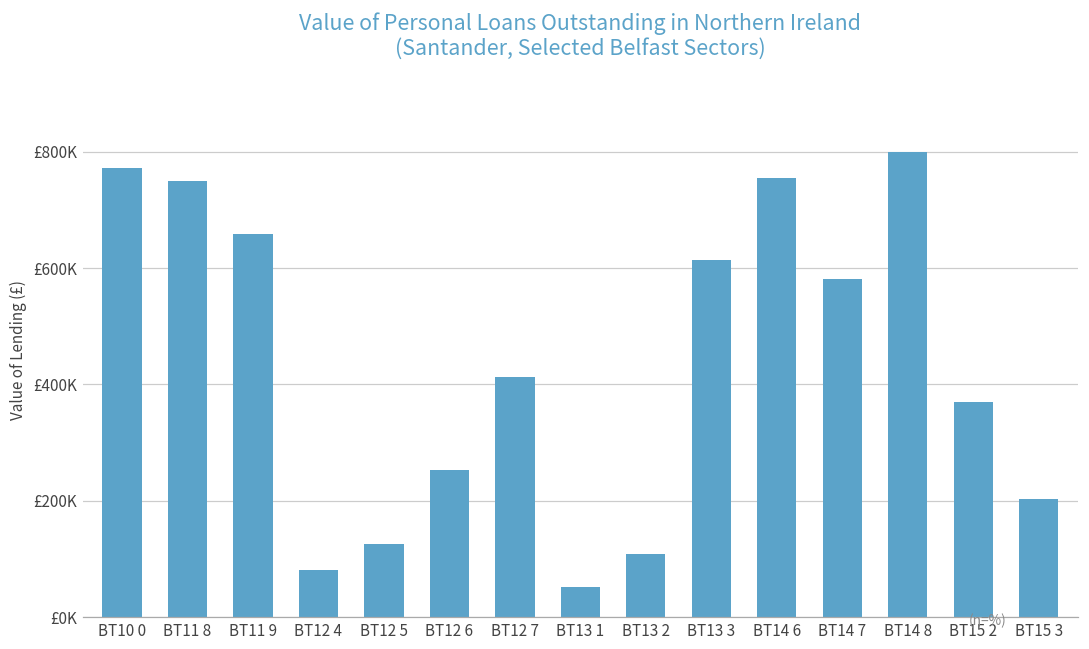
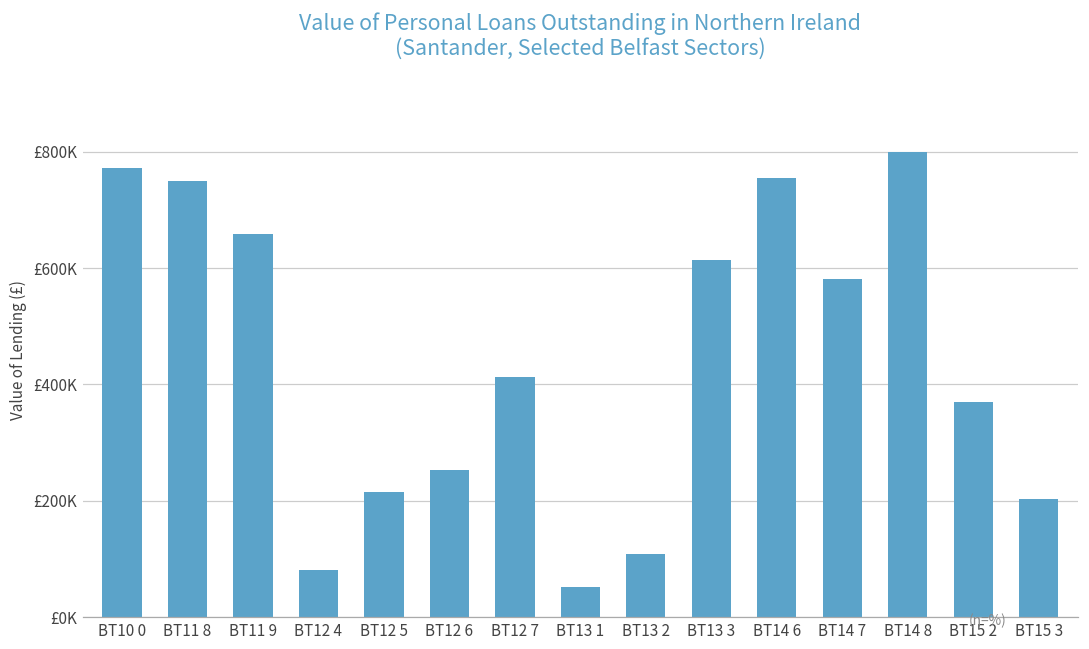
BT12 5: £130000 -> £220000
